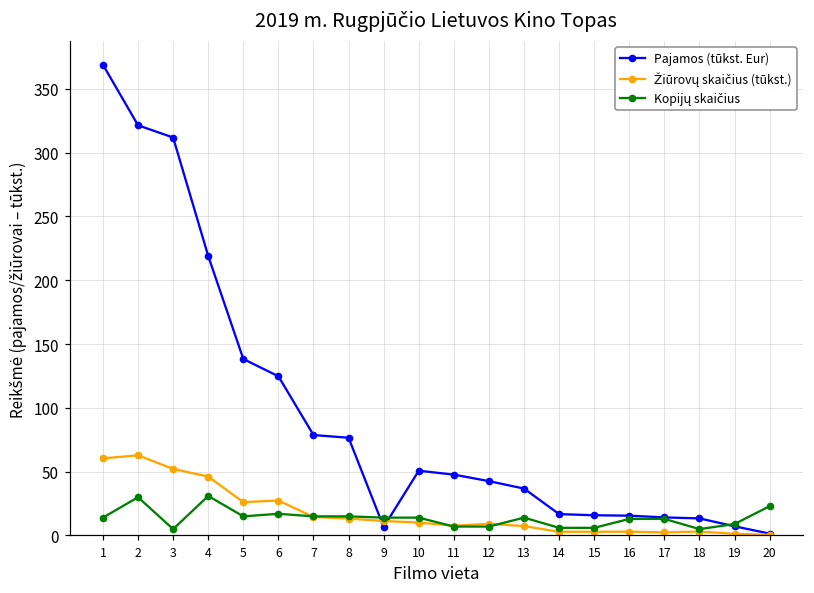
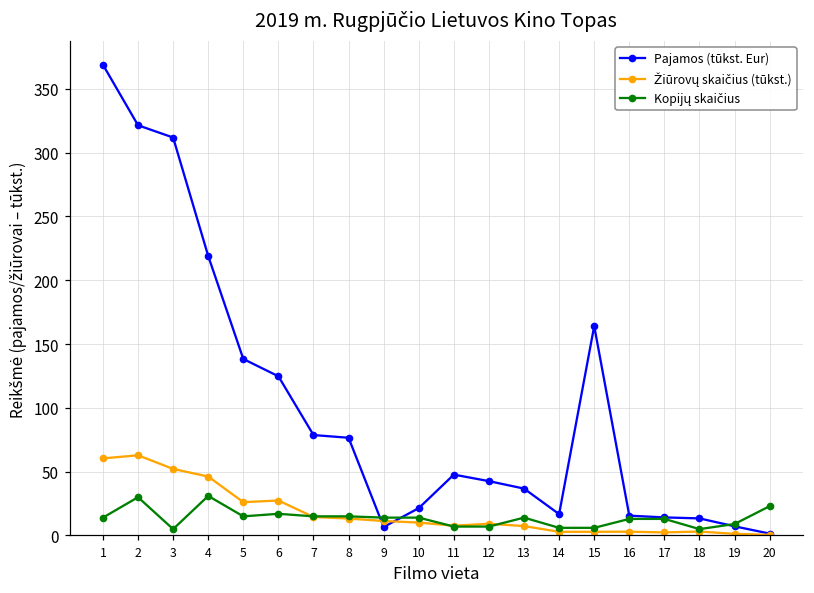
Pajamos (tūkst. Eur), 10: 51 -> 21
Pajamos (tūkst. Eur), 15: 16 -> 164
